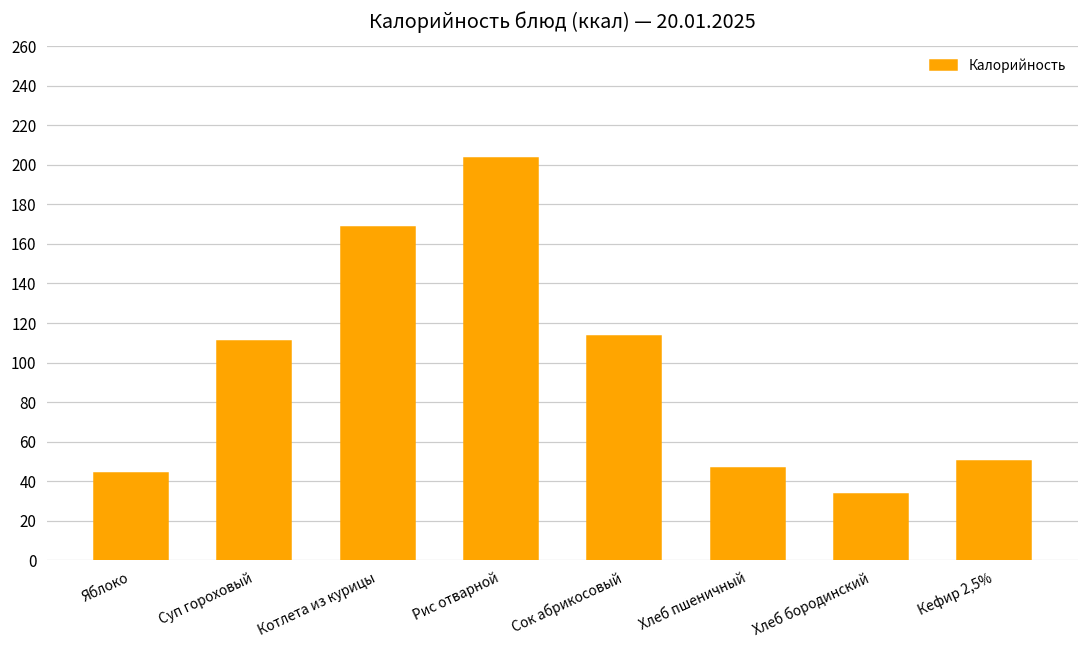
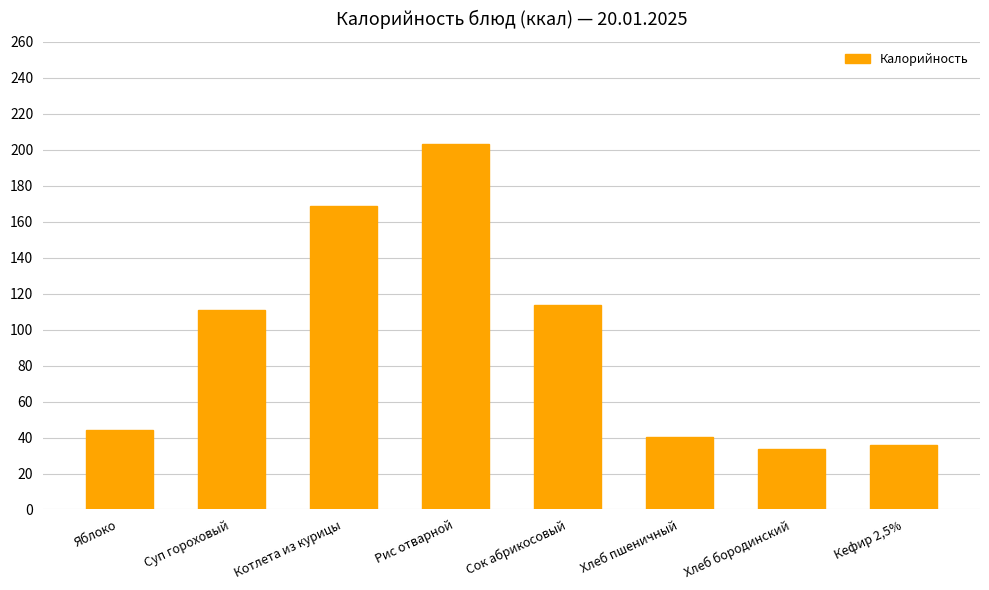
Хлеб пшеничный: 47 -> 40
Кефир 2,5%: 50 -> 36
